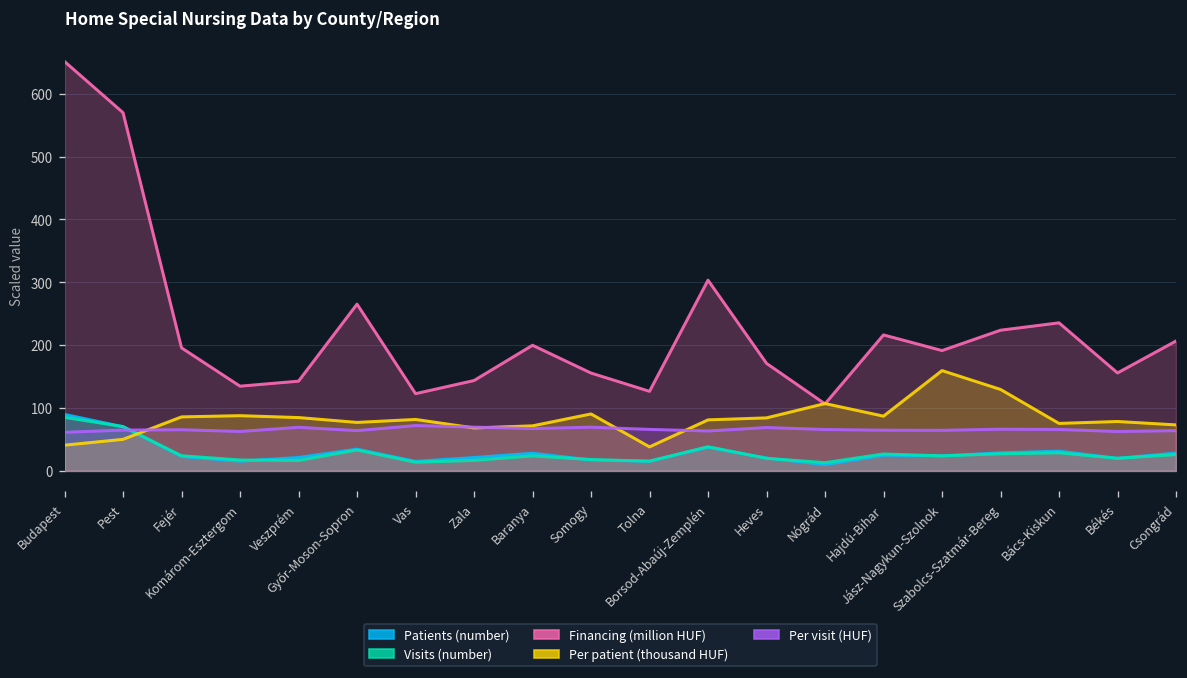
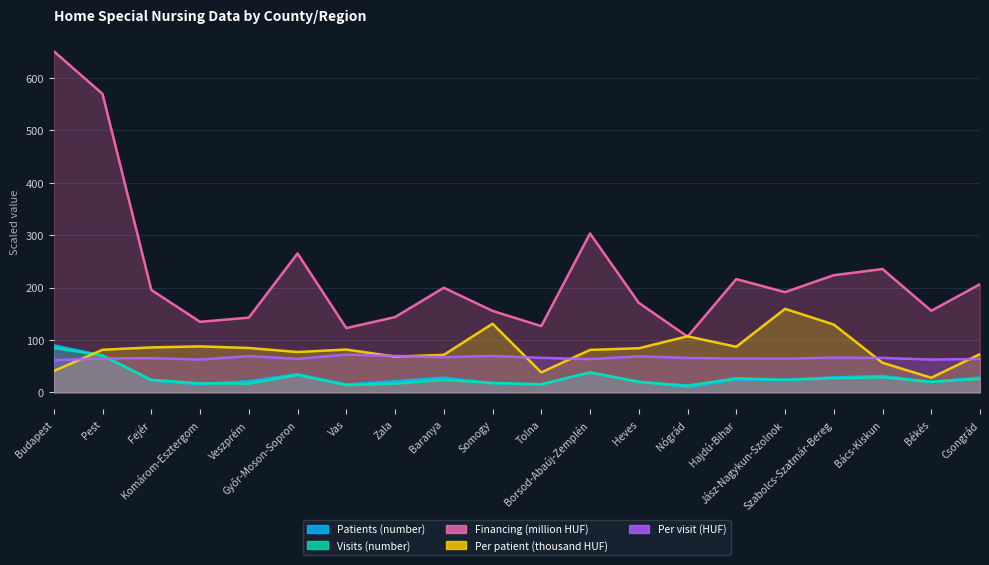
Per patient (thousand HUF), Pest: 50 -> 80
Per patient (thousand HUF), Somogy: 90 -> 130
Per patient (thousand HUF), Bács-Kiskun: 80 -> 60
Per patient (thousand HUF), Békés: 80 -> 30
